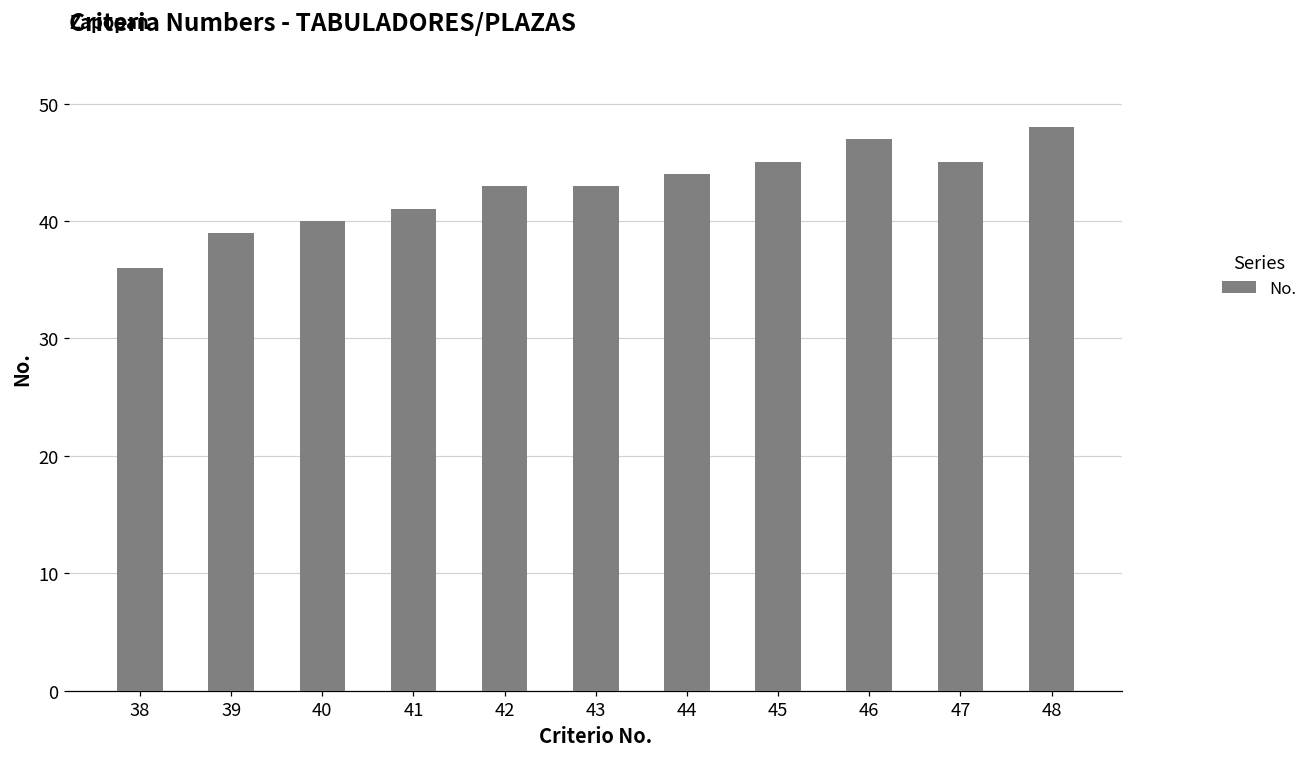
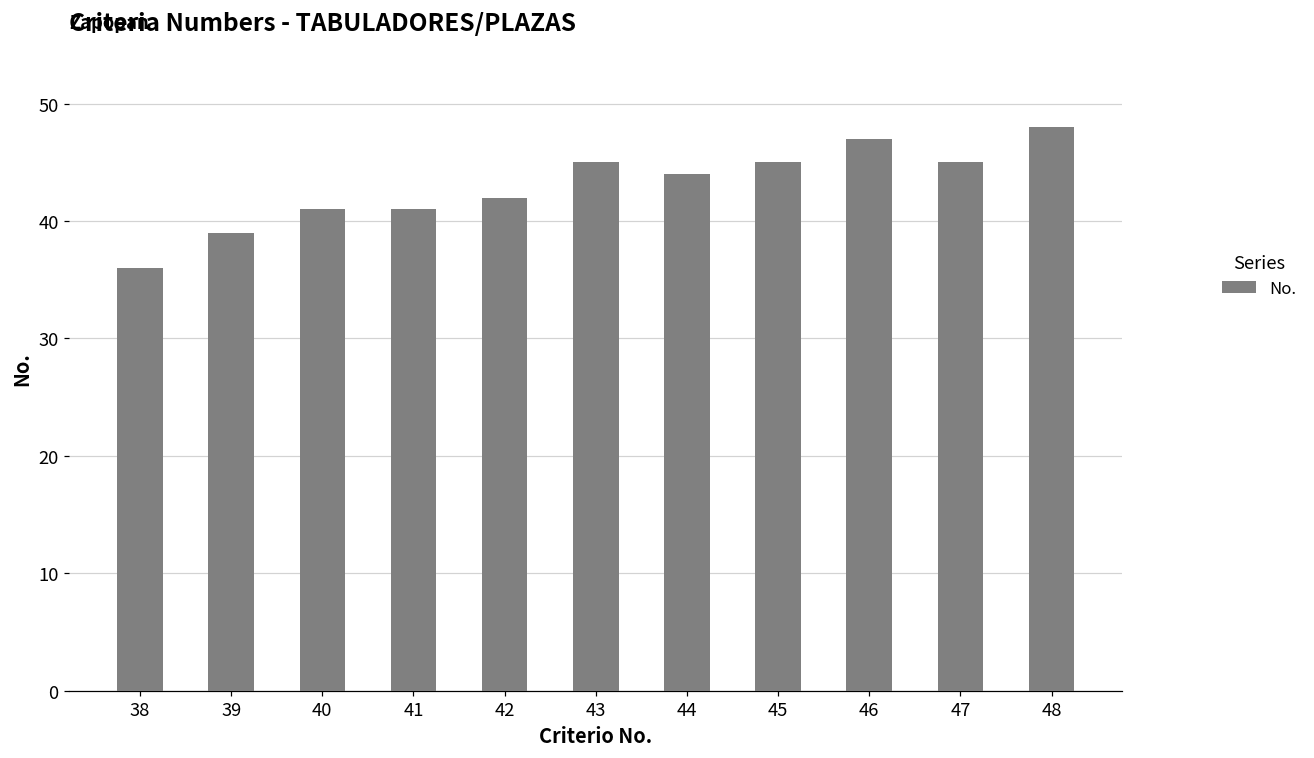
40: 40 -> 41
42: 43 -> 42
43: 43 -> 45
